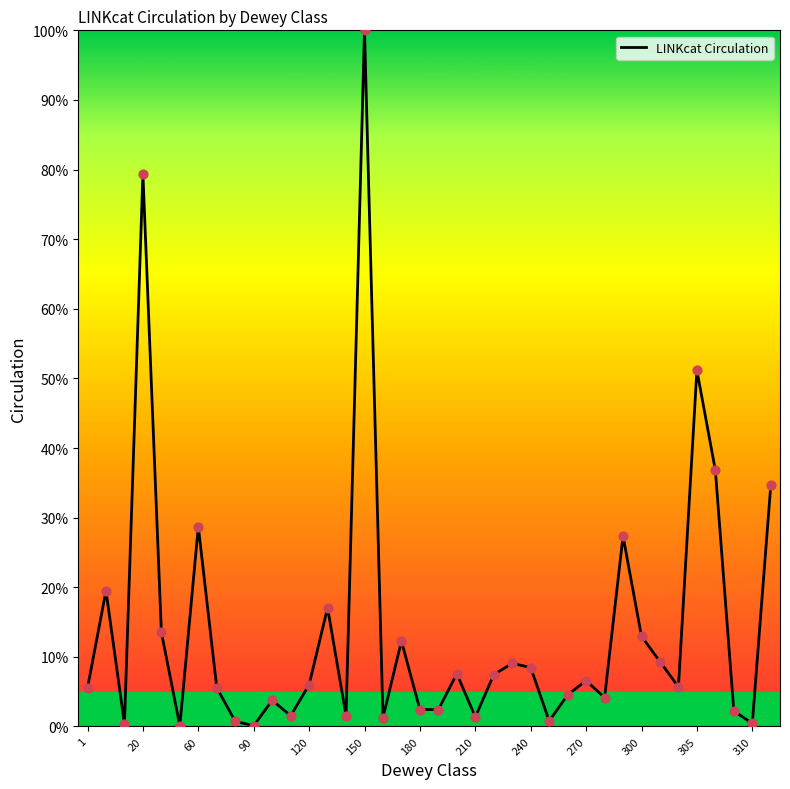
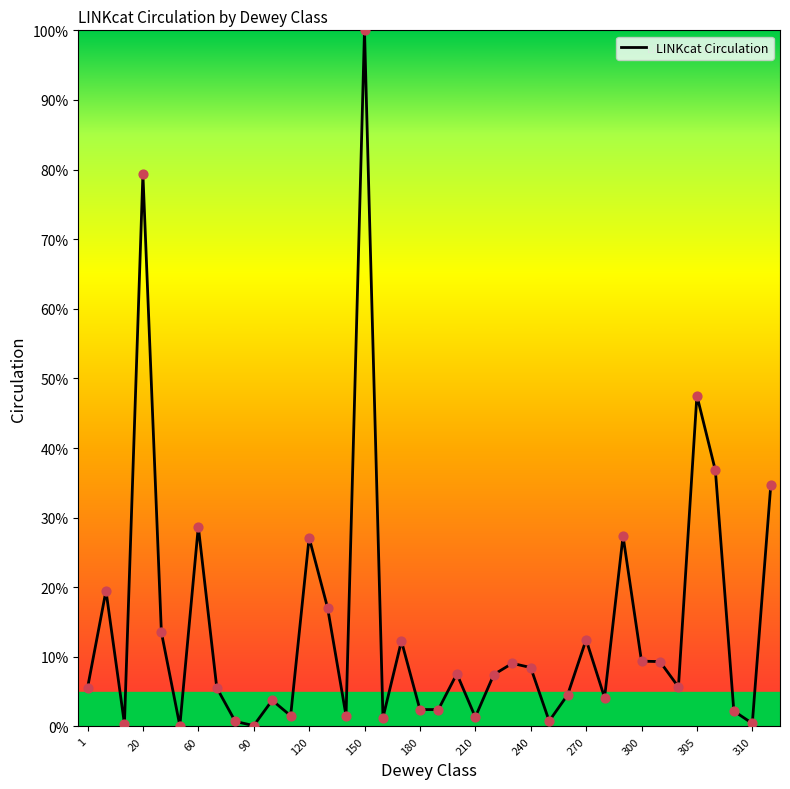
120: 6% -> 27%
270: 7% -> 12%
300: 13% -> 9%
305: 51% -> 48%
